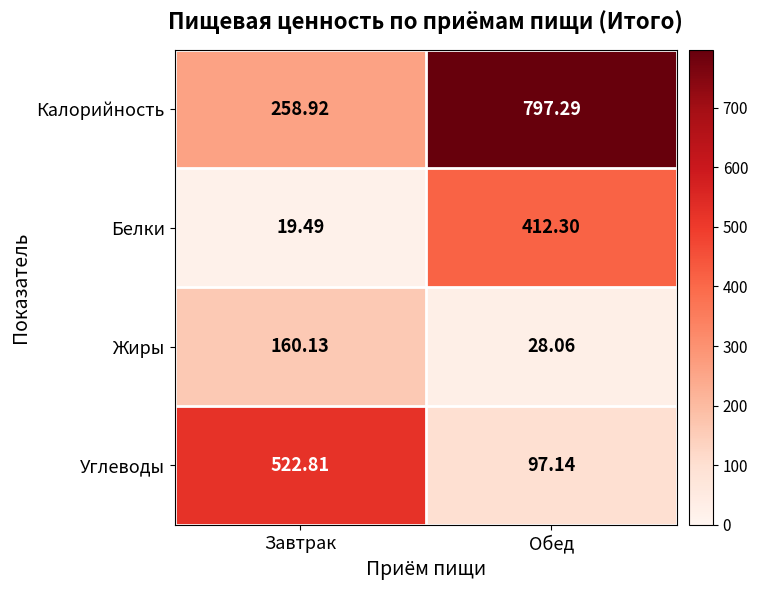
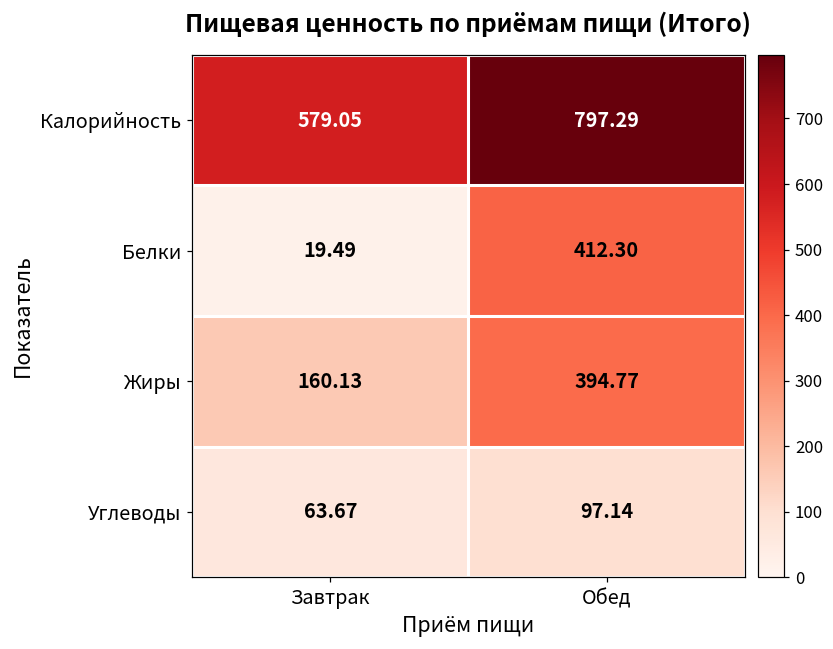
Калорийность, Завтрак: 258.92 -> 579.05
Жиры, Обед: 28.06 -> 394.77
Углеводы, Завтрак: 522.81 -> 63.67
